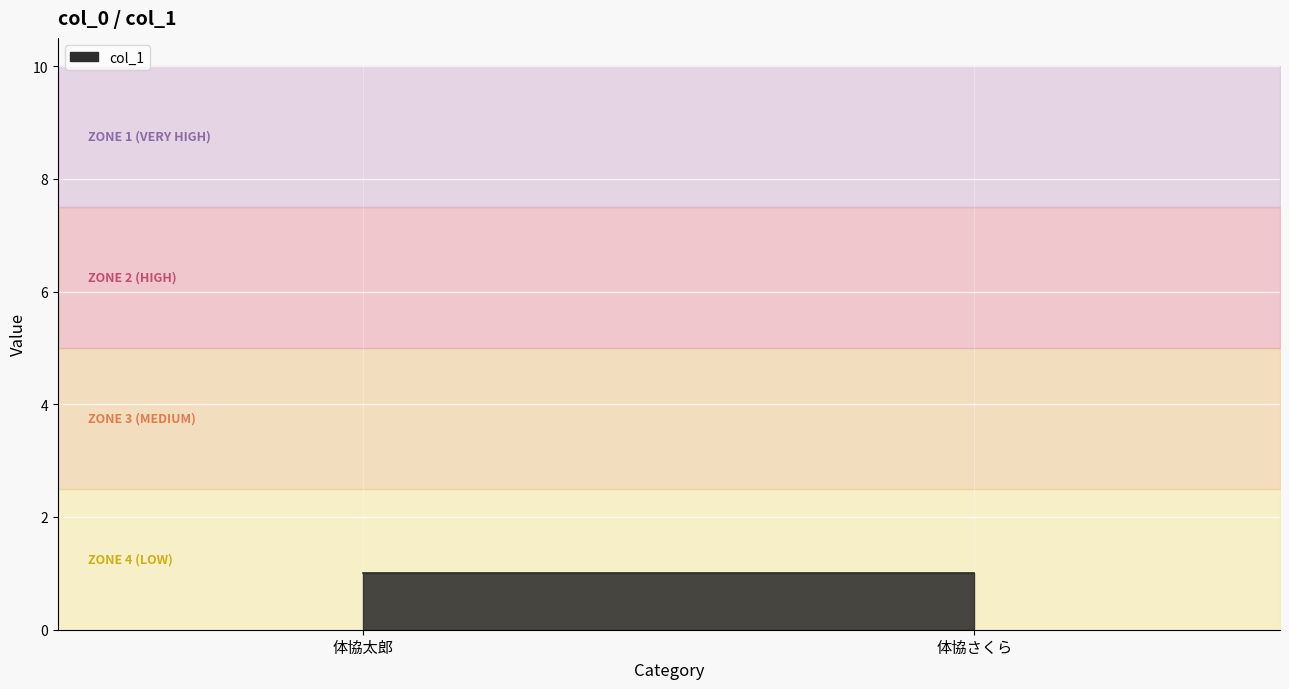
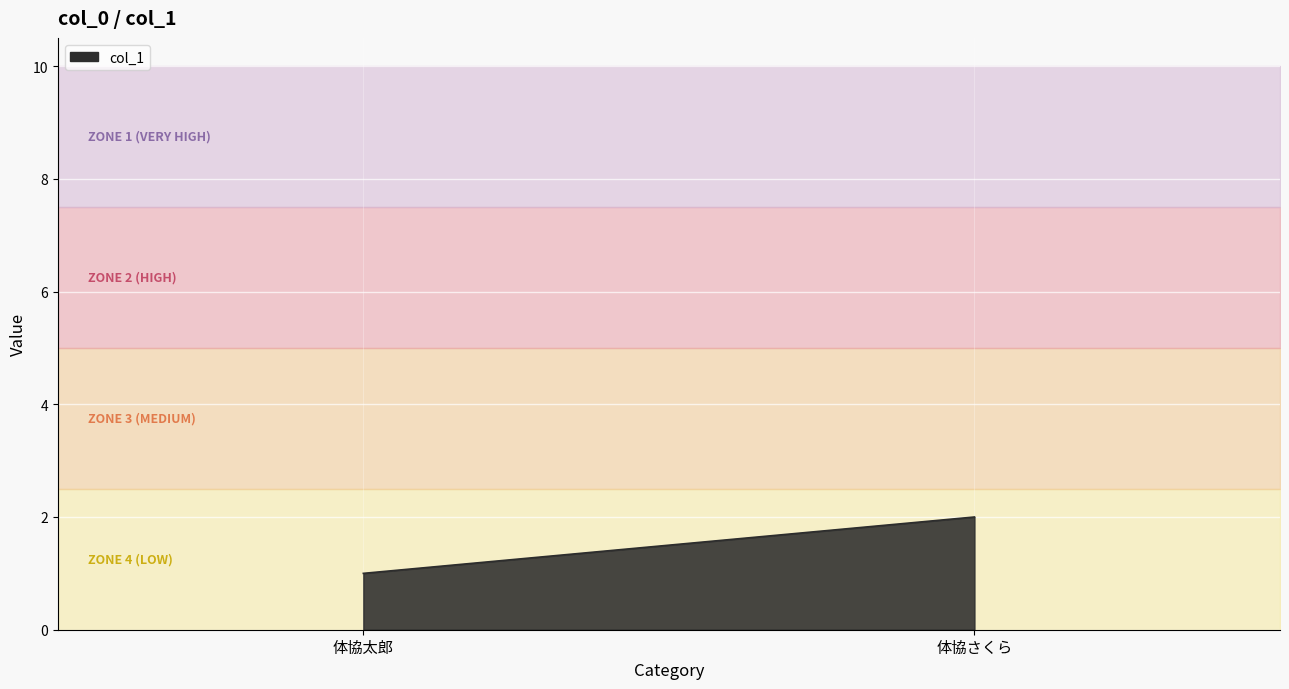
col_1, 体協さくら: 1 -> 2
